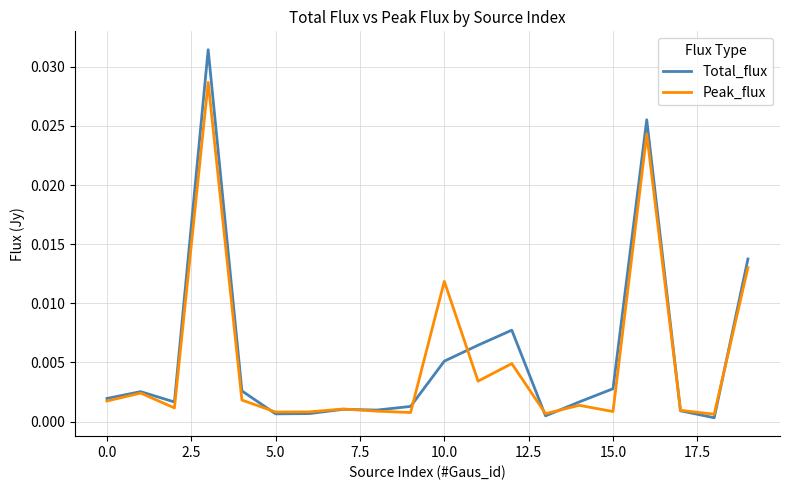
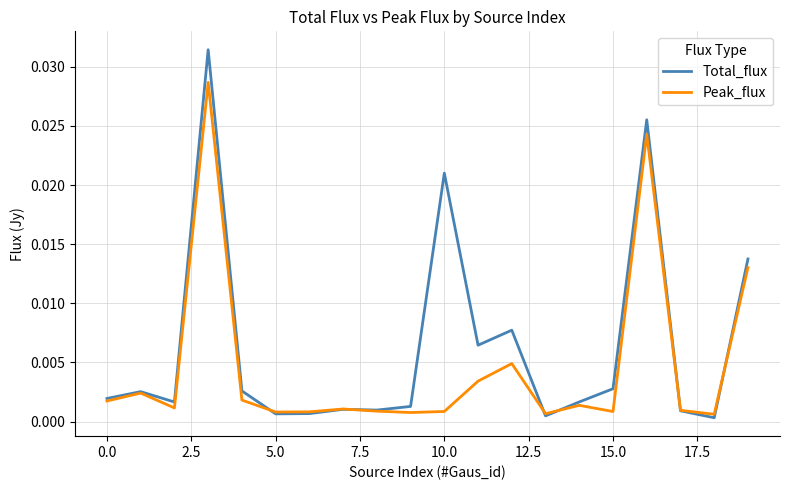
Total_flux, 10.0: 0.0051 -> 0.0210
Peak_flux, 10.0: 0.0119 -> 0.0009
